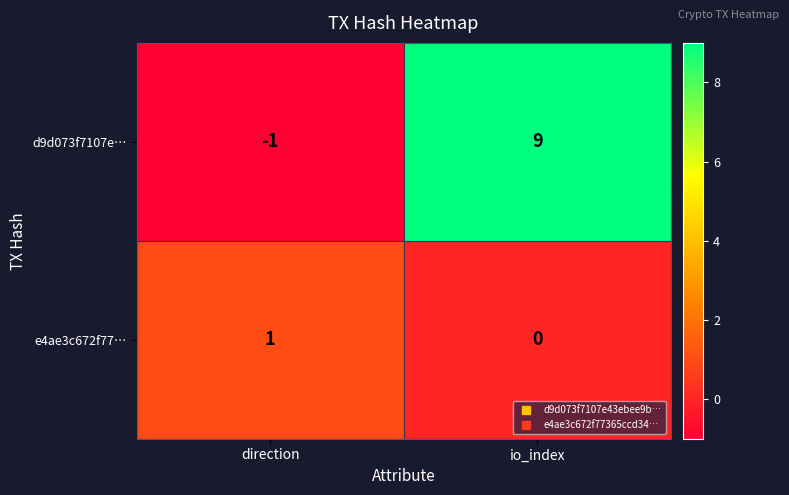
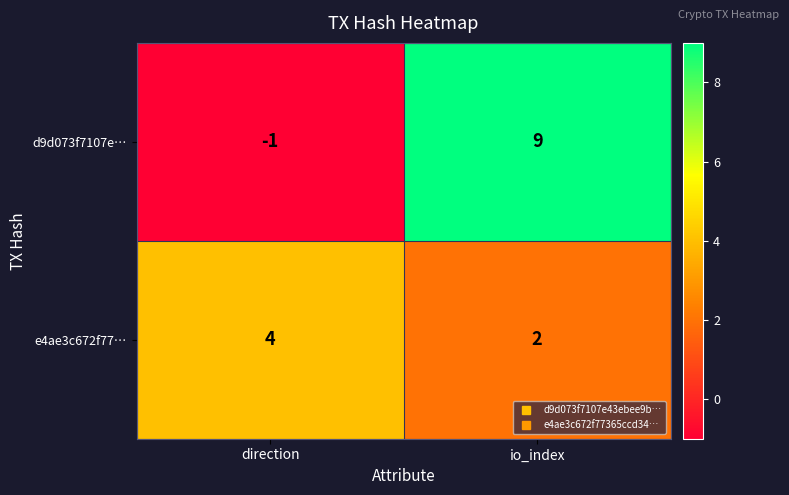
e4ae3c672f77…, direction: 1 -> 4
e4ae3c672f77…, io_index: 0 -> 2
